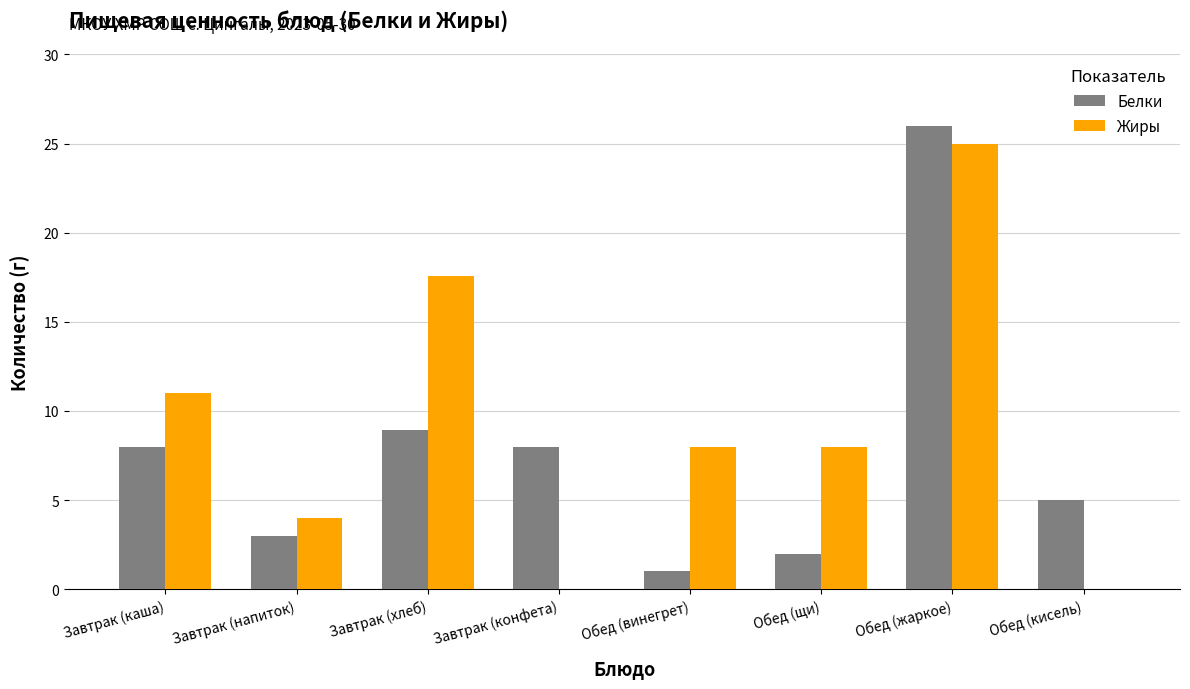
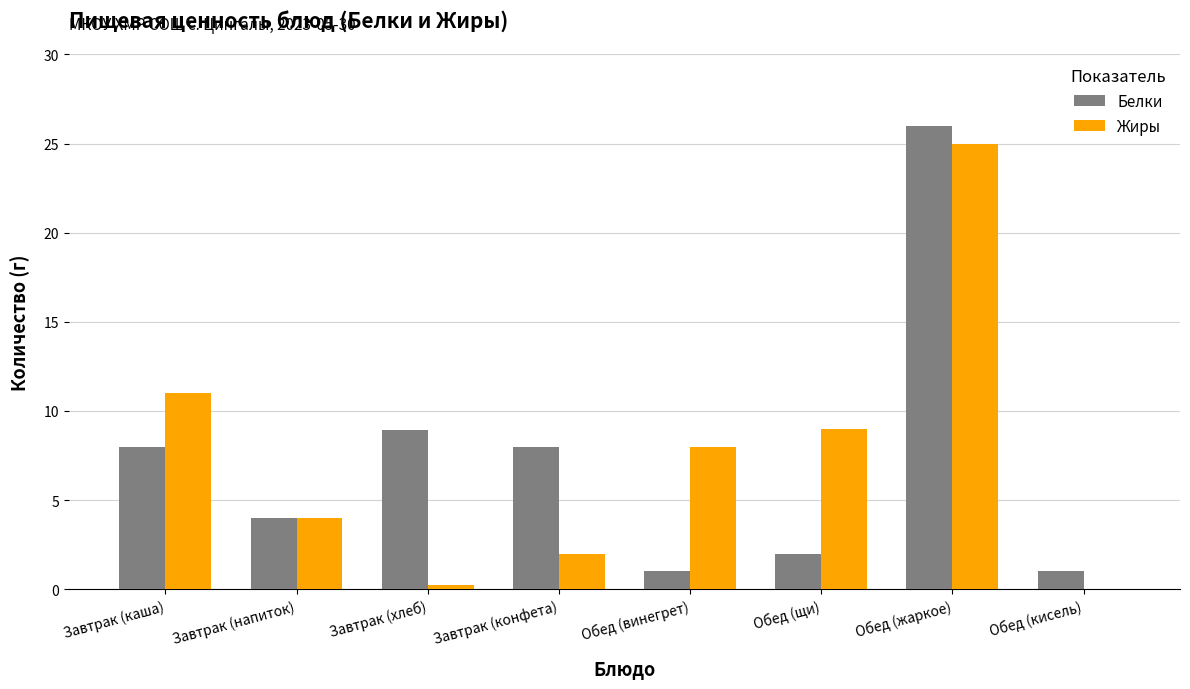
Белки, Завтрак (напиток): 3 -> 4
Жиры, Завтрак (хлеб): 17.6 -> 0.2
Жиры, Завтрак (конфета): 0 -> 2
Жиры, Обед (щи): 8 -> 9
Белки, Обед (кисель): 5 -> 1
